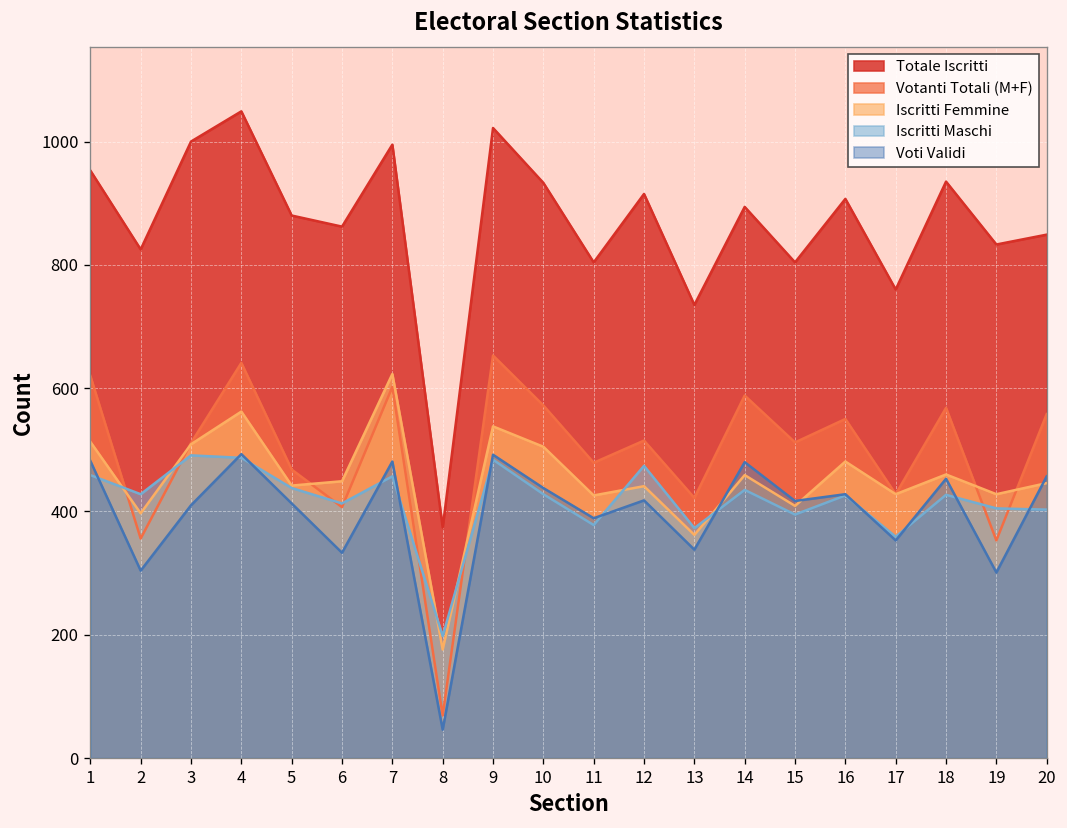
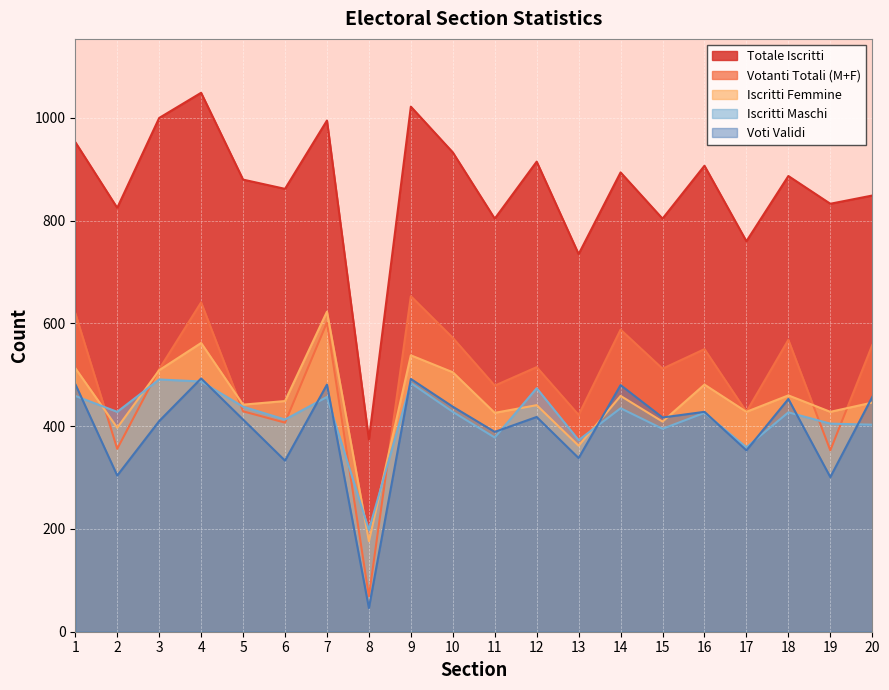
Votanti Totali (M+F), 5: 470 -> 430
Totale Iscritti, 18: 940 -> 890
